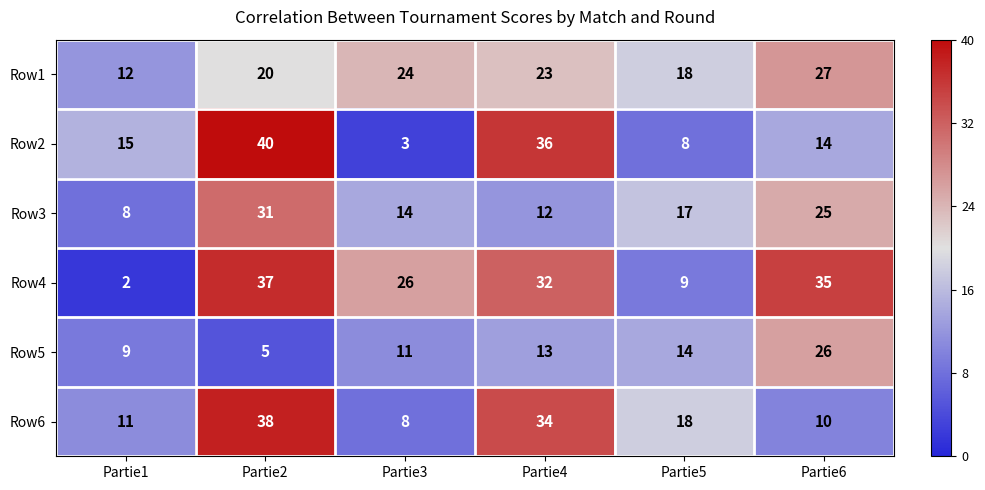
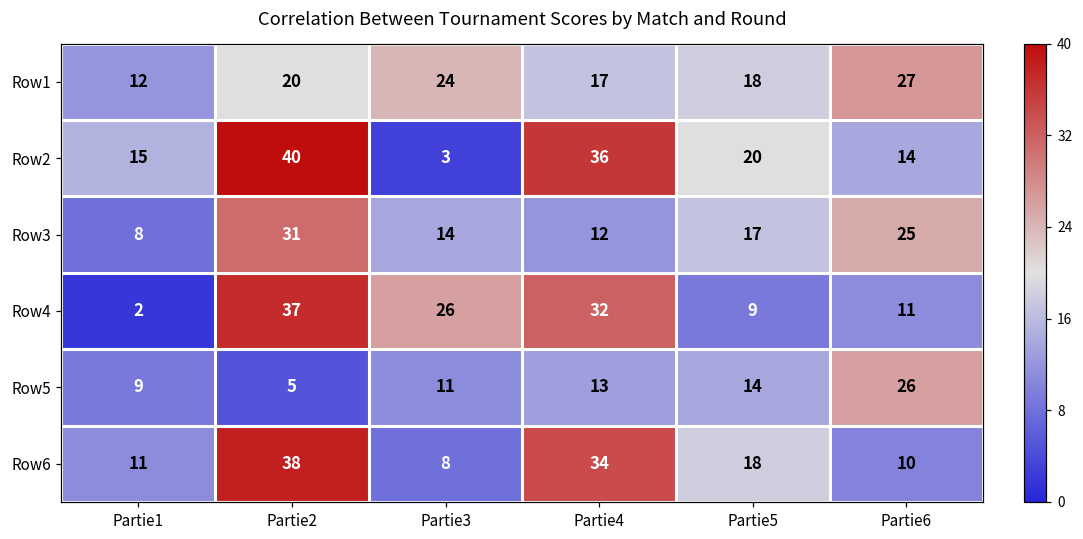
Row1, Partie4: 23 -> 17
Row2, Partie5: 8 -> 20
Row4, Partie6: 35 -> 11
